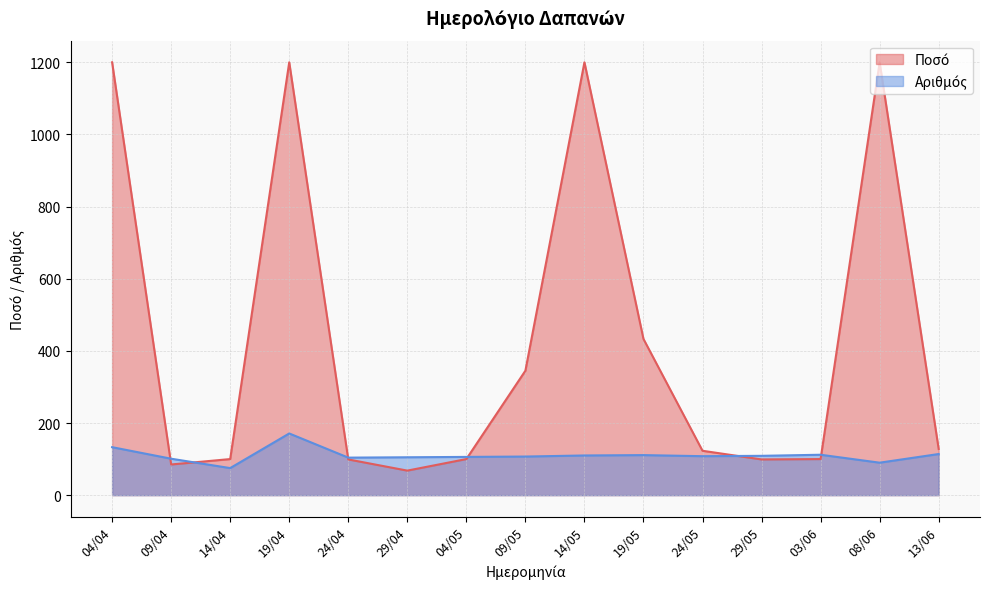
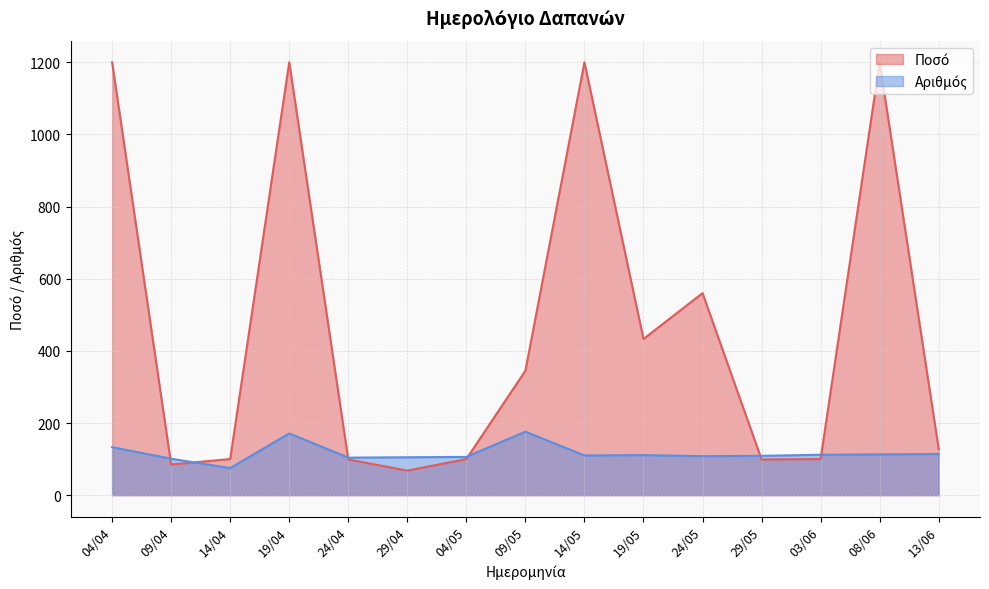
Αριθμός, 09/05: 110 -> 180
Ποσό, 24/05: 120 -> 560
Αριθμός, 08/06: 90 -> 110
